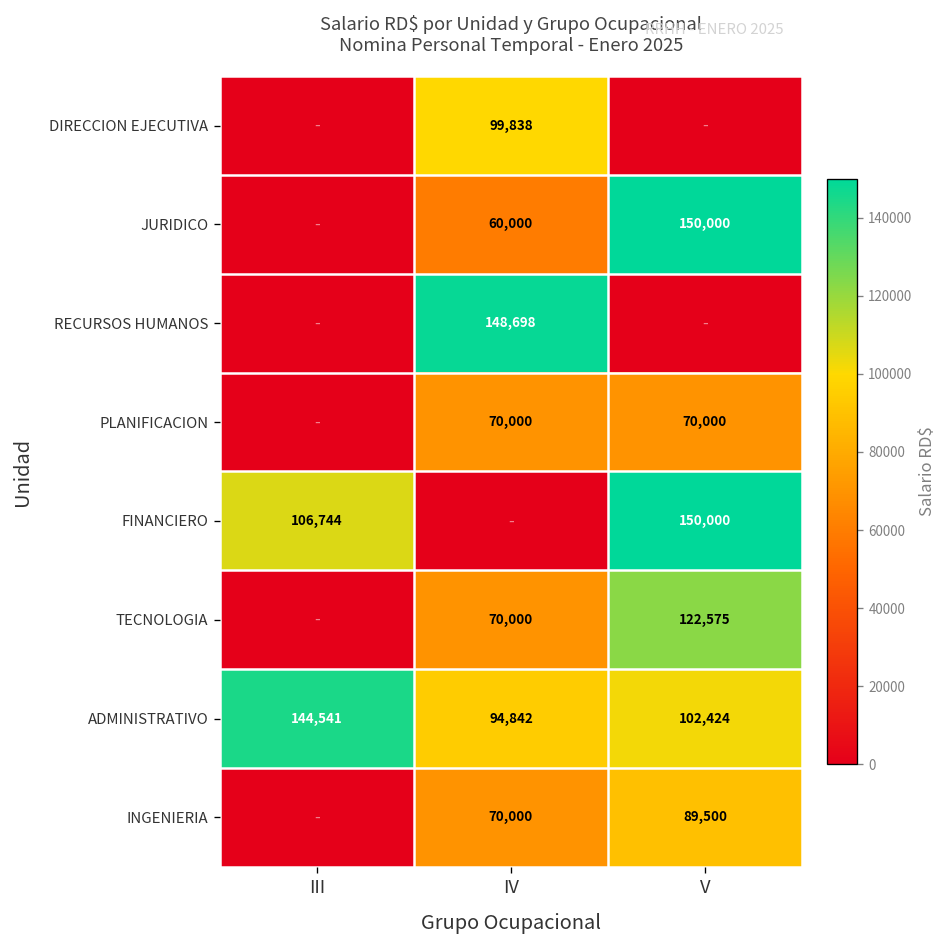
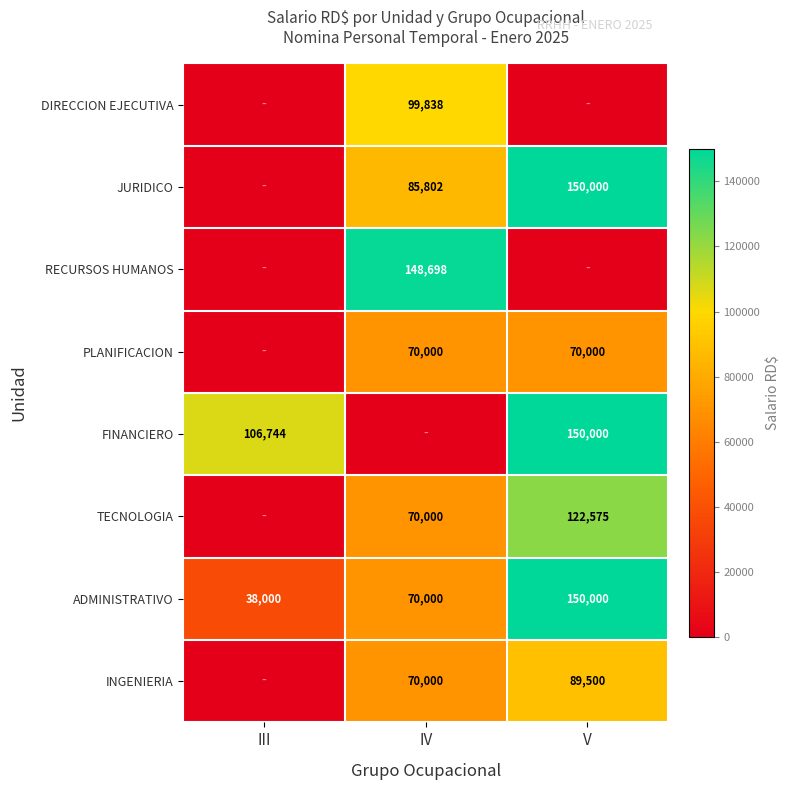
JURIDICO, IV: 60,000 -> 85,802
ADMINISTRATIVO, III: 144,541 -> 38,000
ADMINISTRATIVO, IV: 94,842 -> 70,000
ADMINISTRATIVO, V: 102,424 -> 150,000
